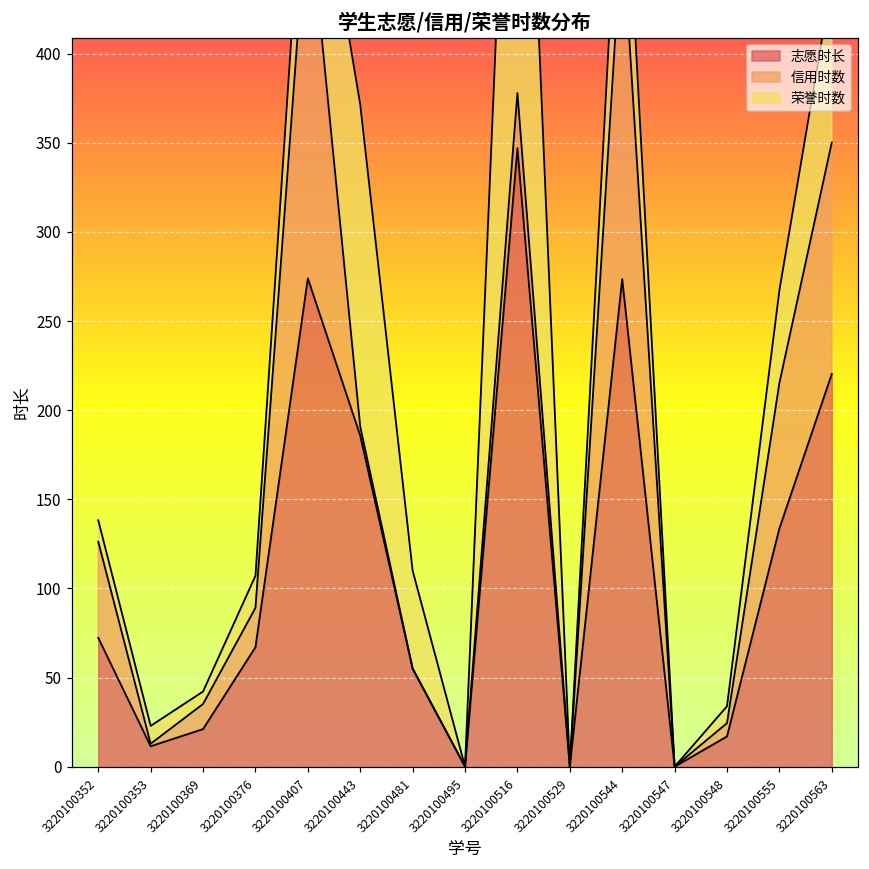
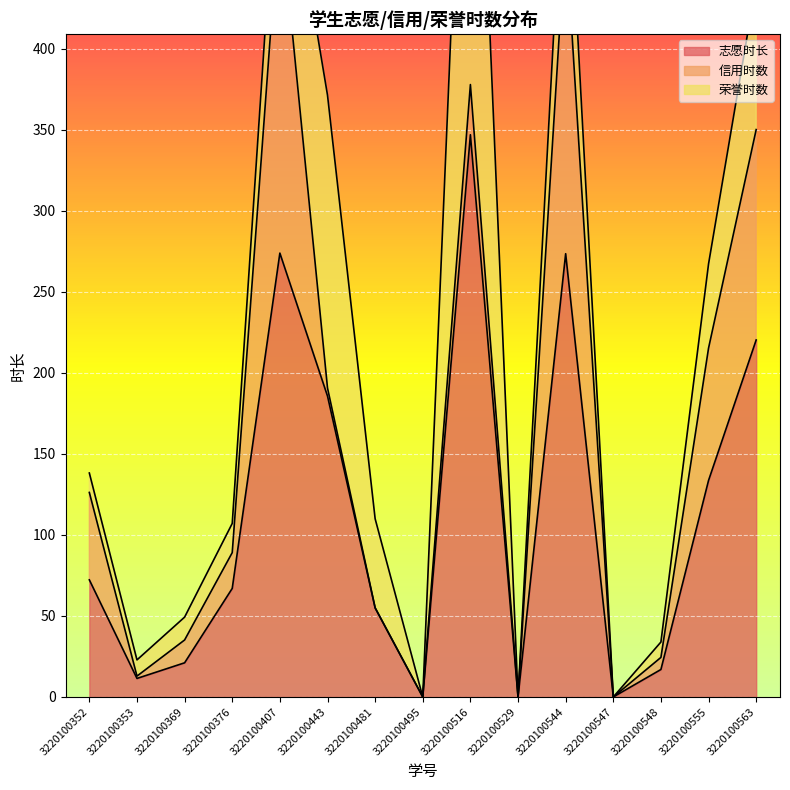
荣誉时数, 3220100369: 7 -> 14
